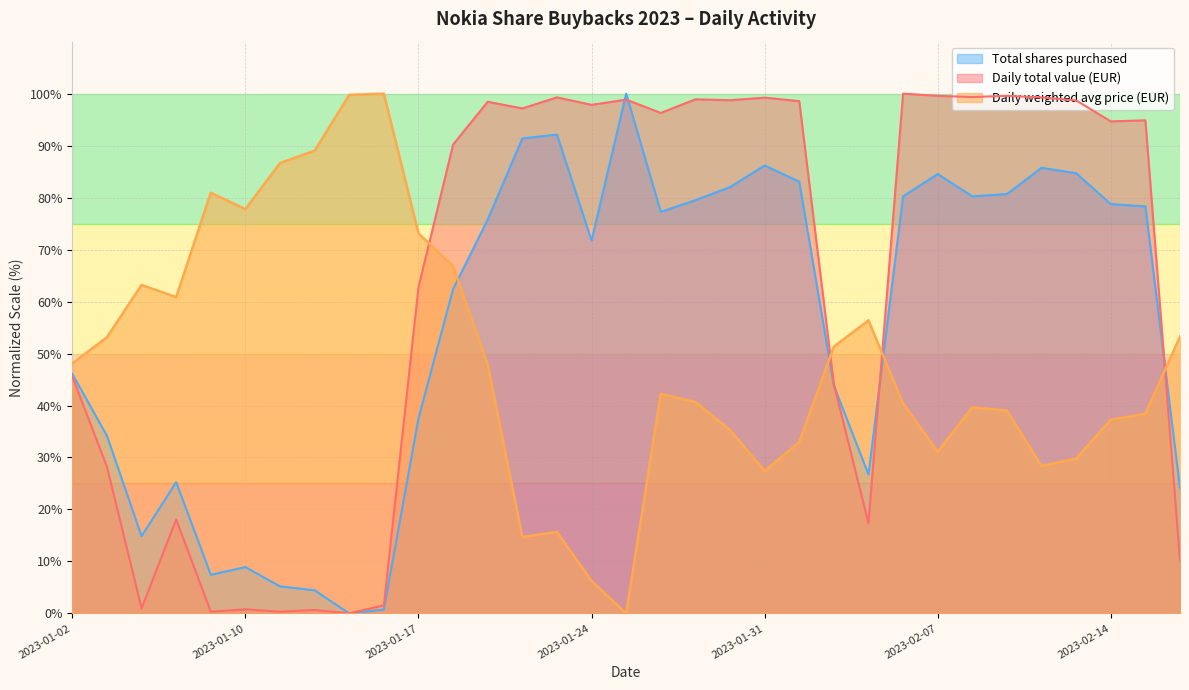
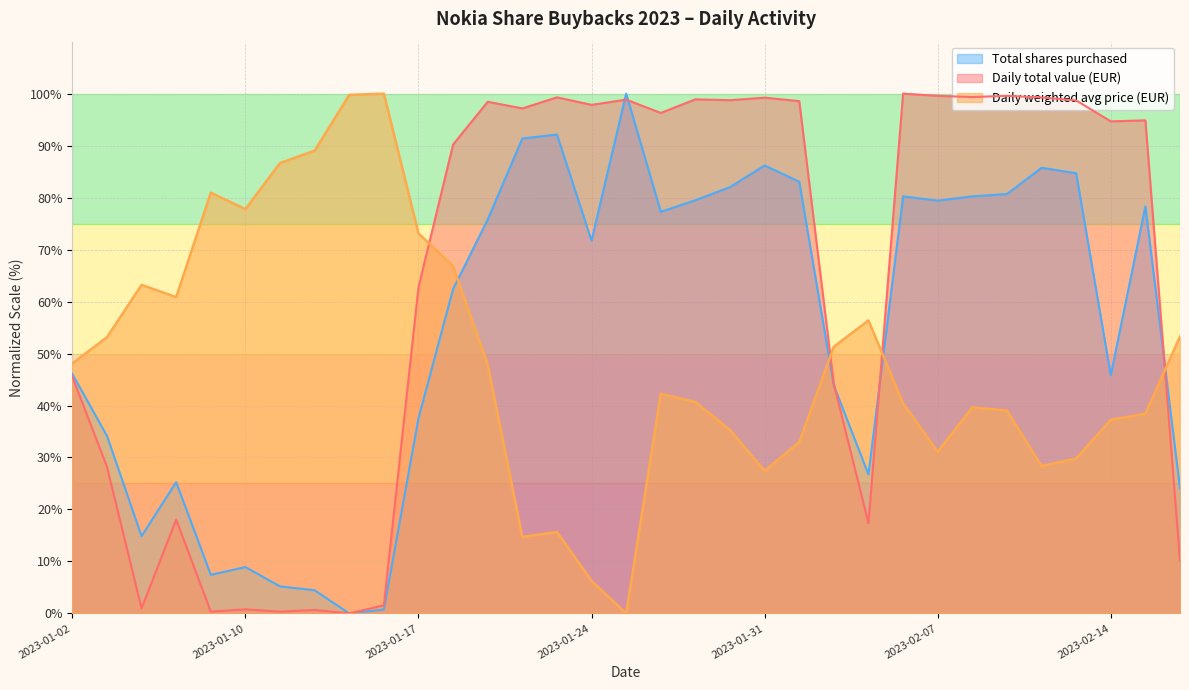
Total shares purchased, 2023-02-07: 85% -> 79%
Total shares purchased, 2023-02-14: 79% -> 46%
